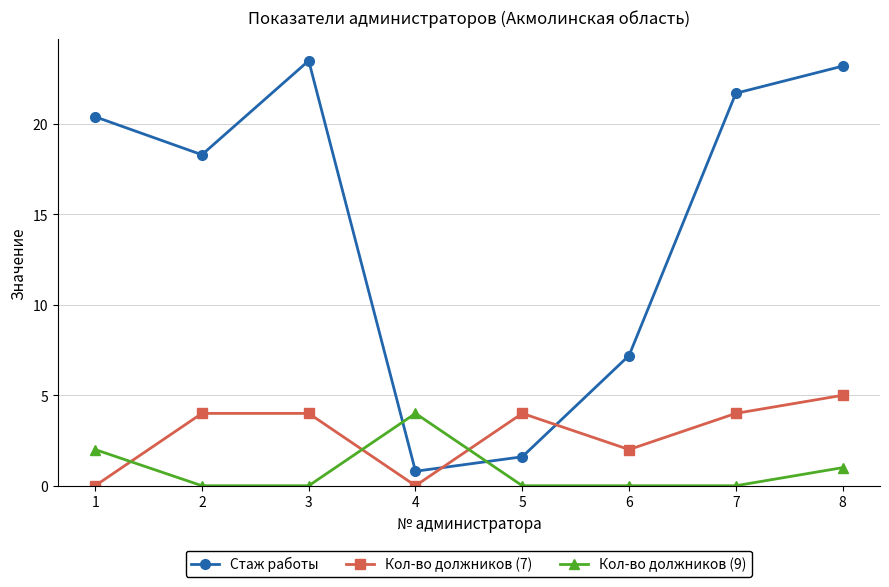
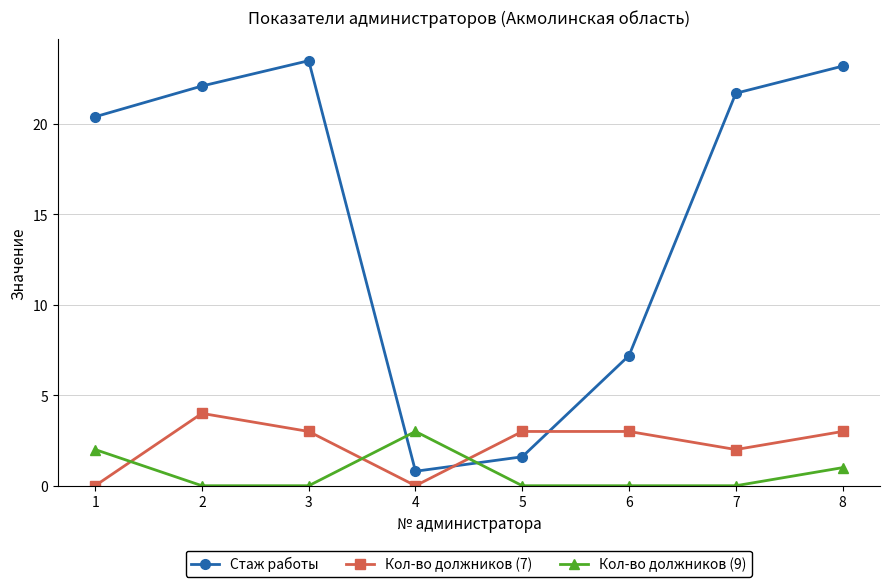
Стаж работы, 2: 18.3 -> 22.1
Кол-во должников (7), 3: 4 -> 3
Кол-во должников (9), 4: 4 -> 3
Кол-во должников (7), 5: 4 -> 3
Кол-во должников (7), 6: 2 -> 3
Кол-во должников (7), 7: 4 -> 2
Кол-во должников (7), 8: 5 -> 3
